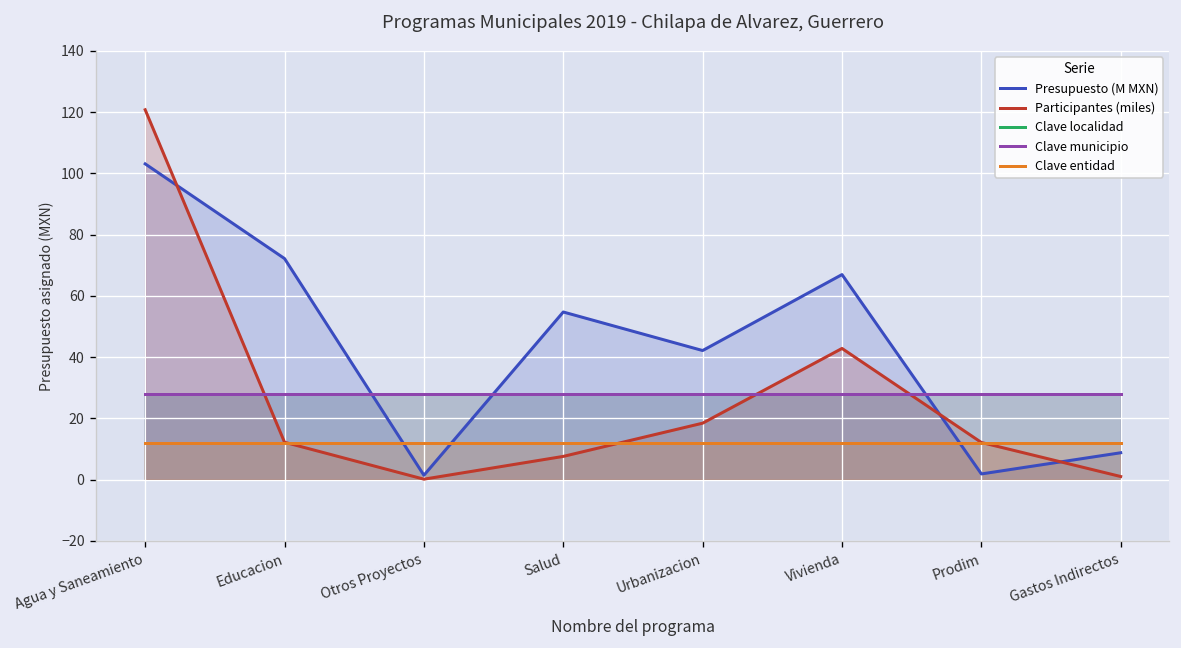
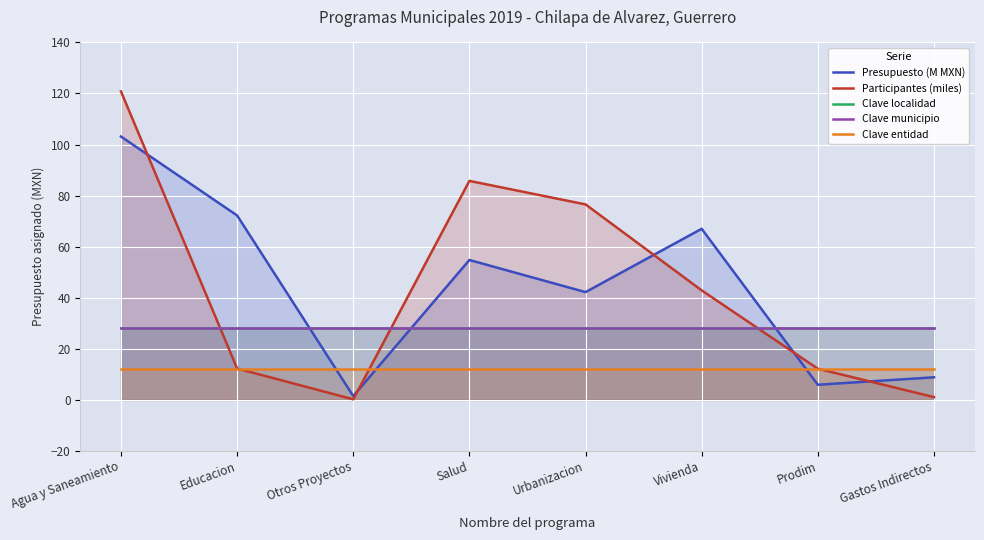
Participantes (miles), Salud: 8 -> 86
Participantes (miles), Urbanizacion: 18 -> 77
Presupuesto (M MXN), Prodim: 2 -> 6
